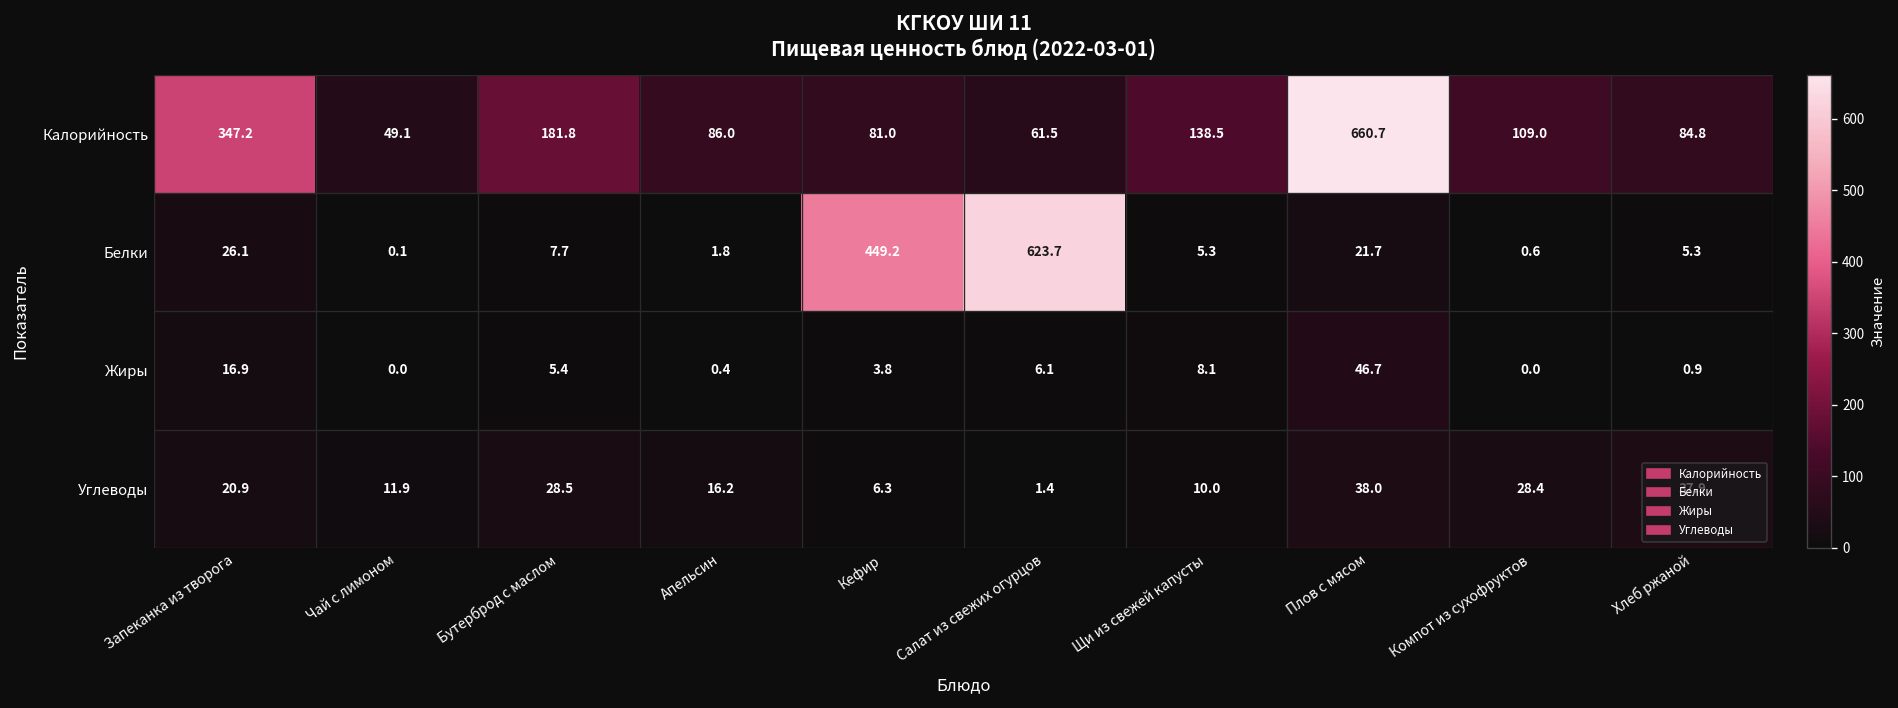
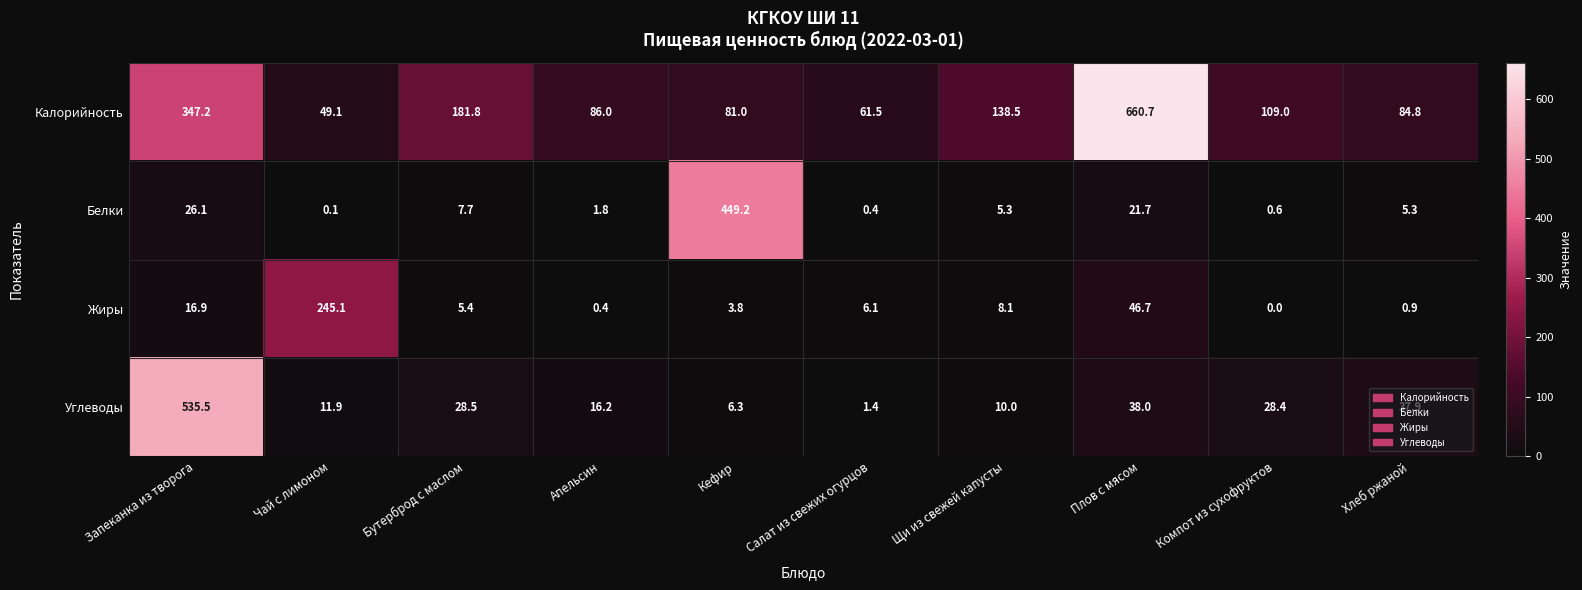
Белки, Салат из свежих огурцов: 623.7 -> 0.4
Жиры, Чай с лимоном: 0.0 -> 245.1
Углеводы, Запеканка из творога: 20.9 -> 535.5
